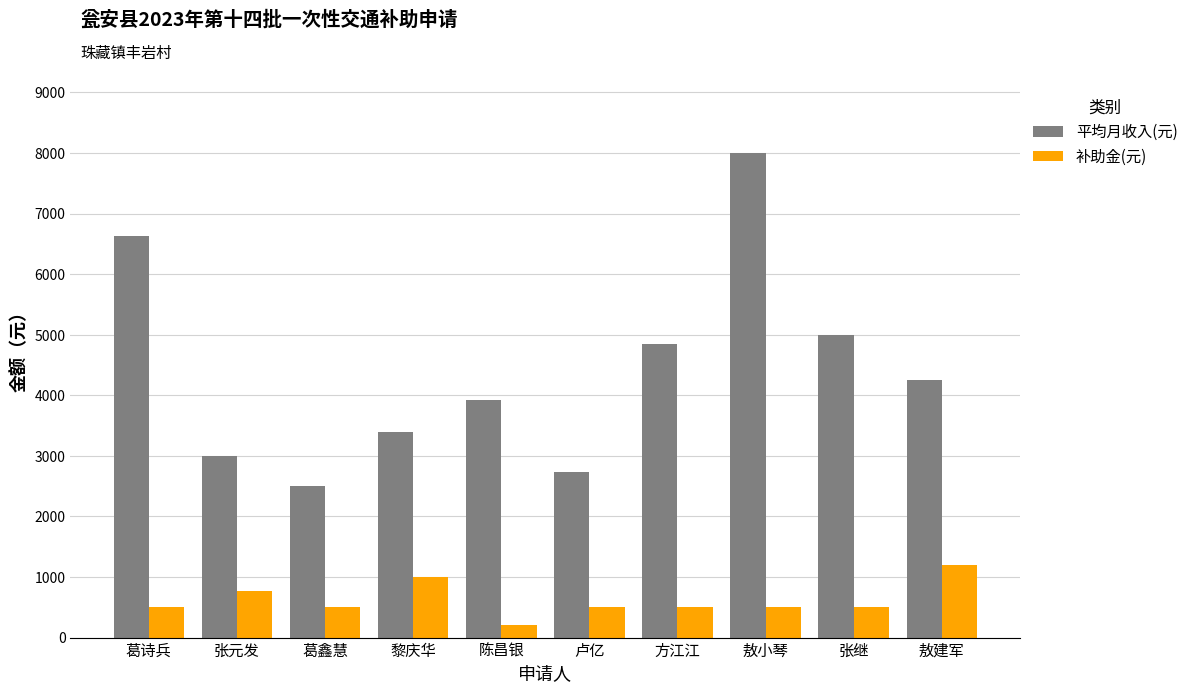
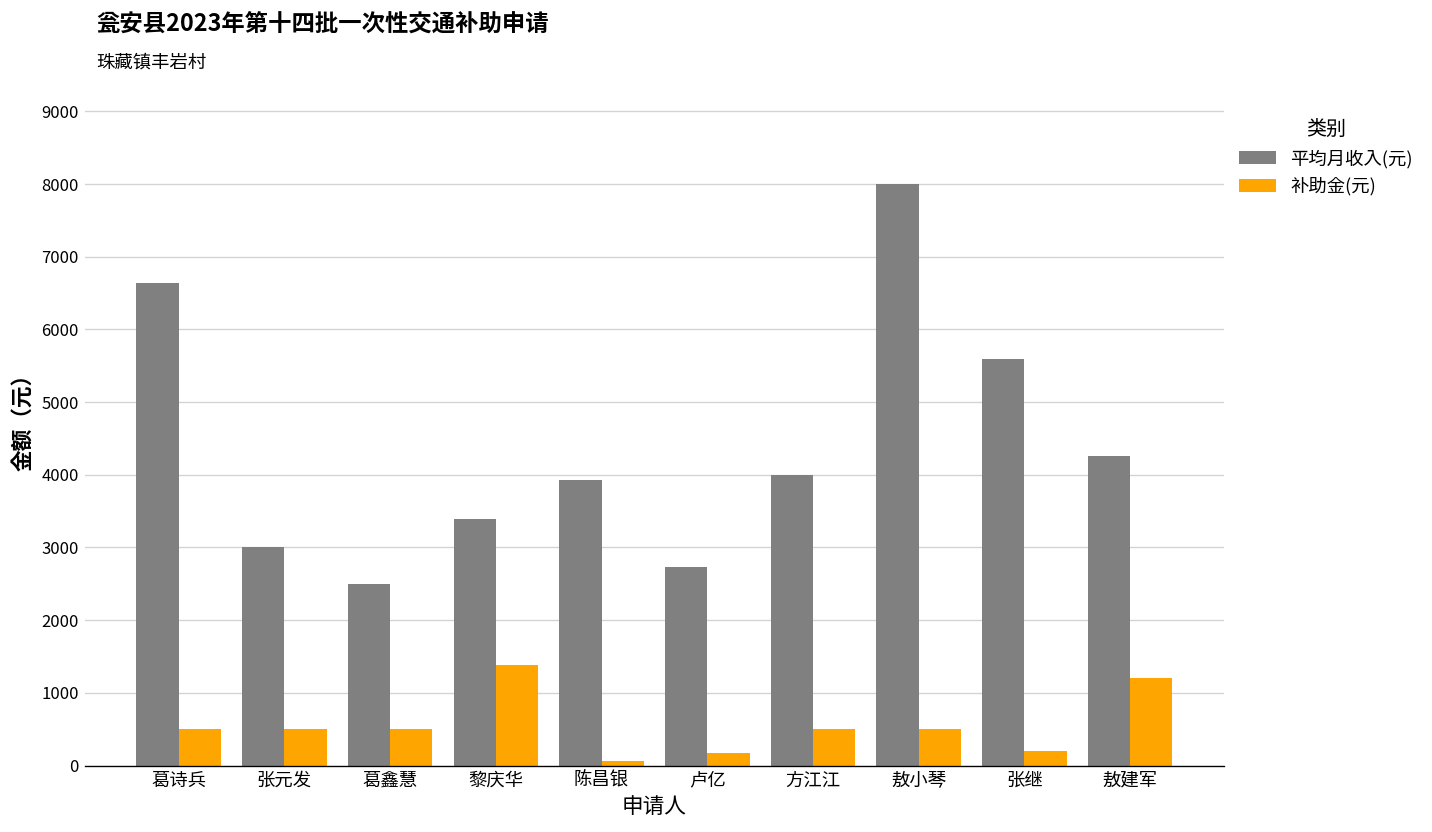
补助金(元), 张元发: 800 -> 500
补助金(元), 黎庆华: 1000 -> 1400
补助金(元), 陈昌银: 200 -> 100
补助金(元), 卢亿: 500 -> 200
平均月收入(元), 方江江: 4800 -> 4000
平均月收入(元), 张继: 5000 -> 5600
补助金(元), 张继: 500 -> 200
